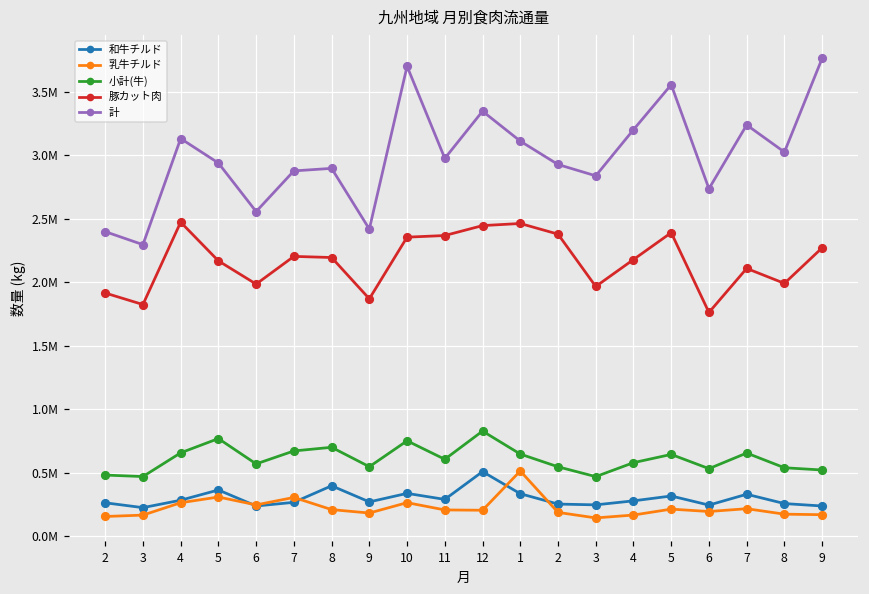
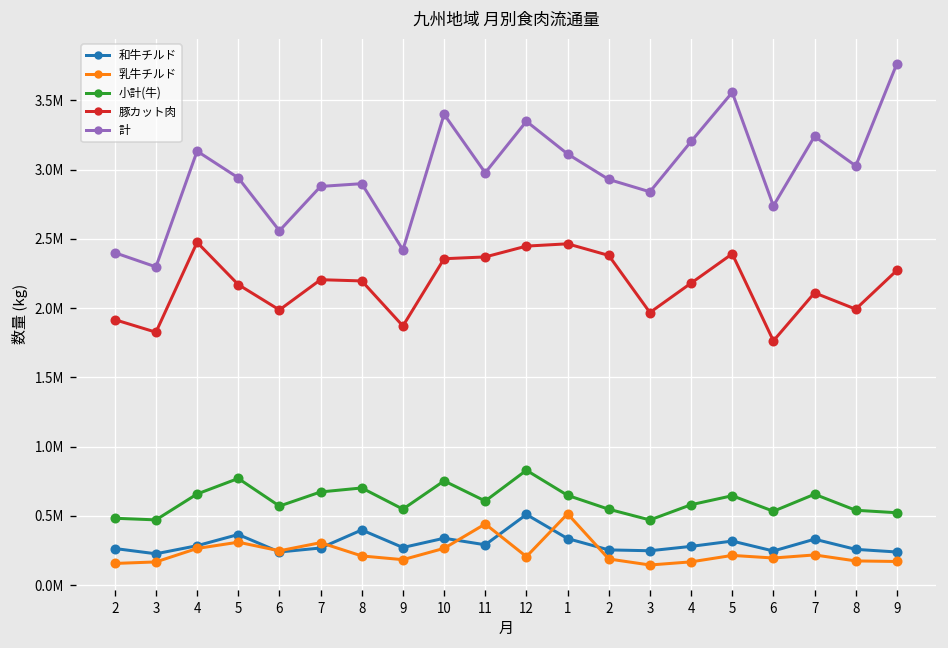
計, 10: 3700000 -> 3400000
乳牛チルド, 11: 210000 -> 440000
